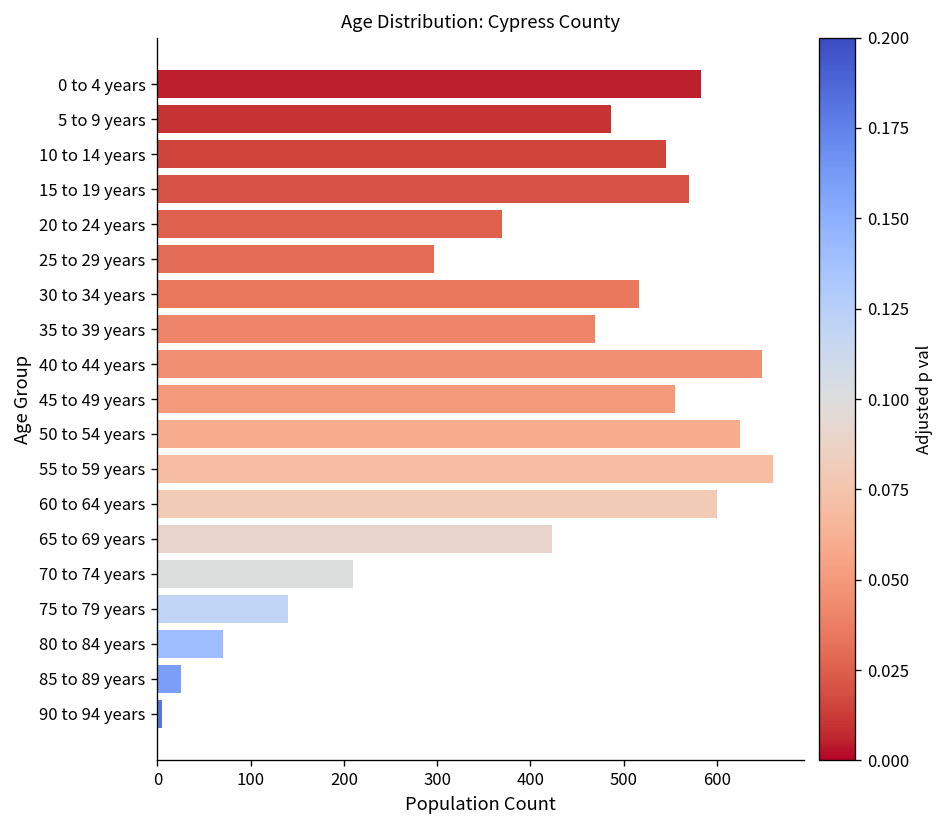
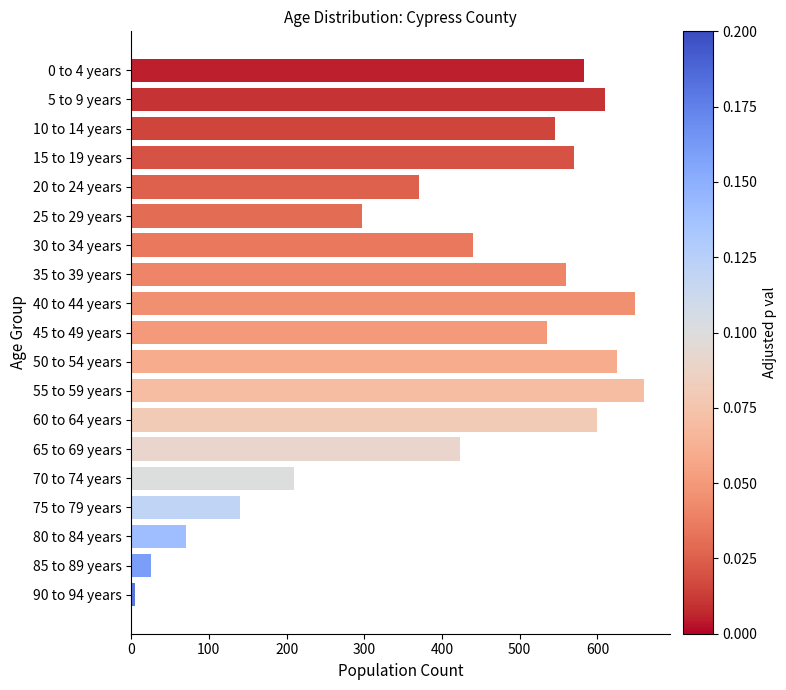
5 to 9 years: 490 -> 610
30 to 34 years: 520 -> 440
35 to 39 years: 470 -> 560
45 to 49 years: 560 -> 540
